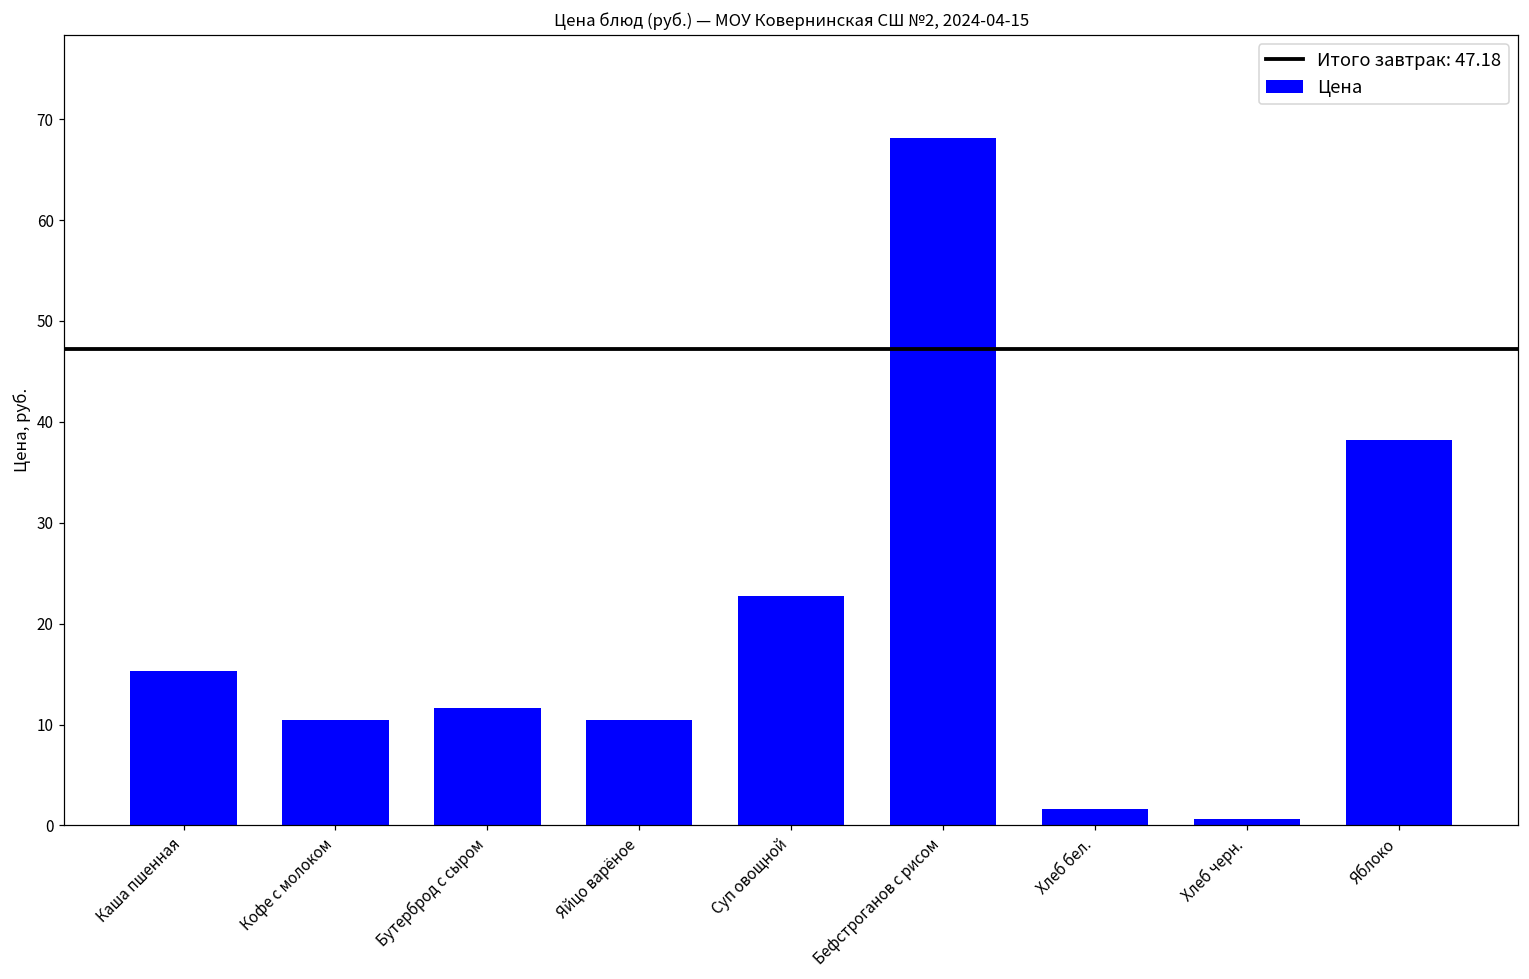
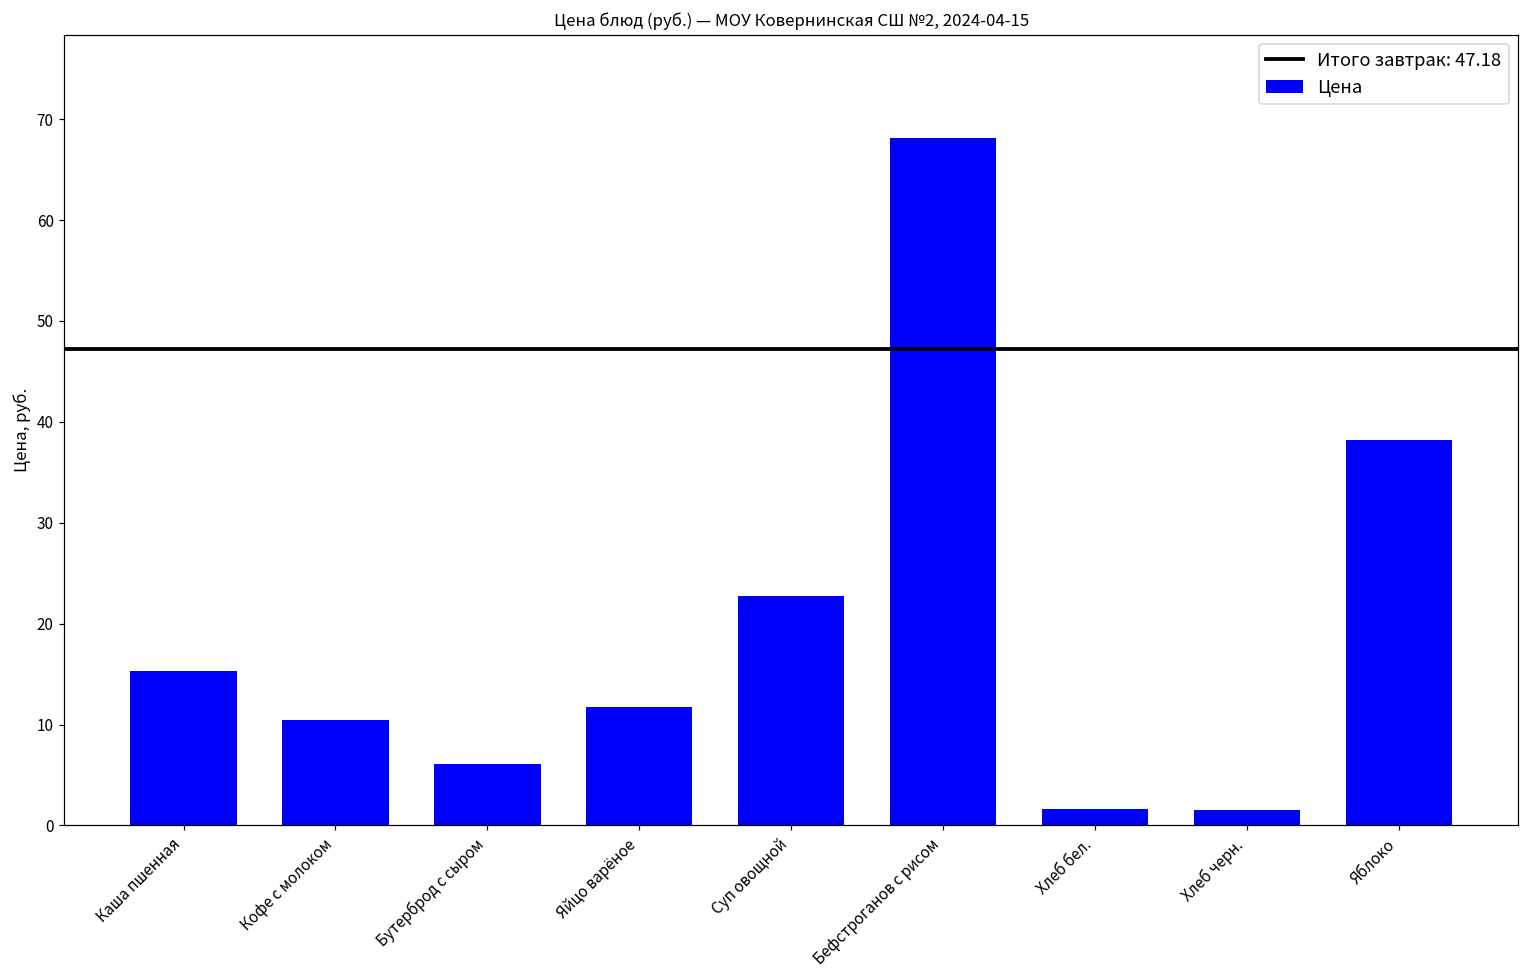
Бутерброд с сыром: 12 -> 6
Яйцо варёное: 11 -> 12
Хлеб черн.: 1 -> 2
